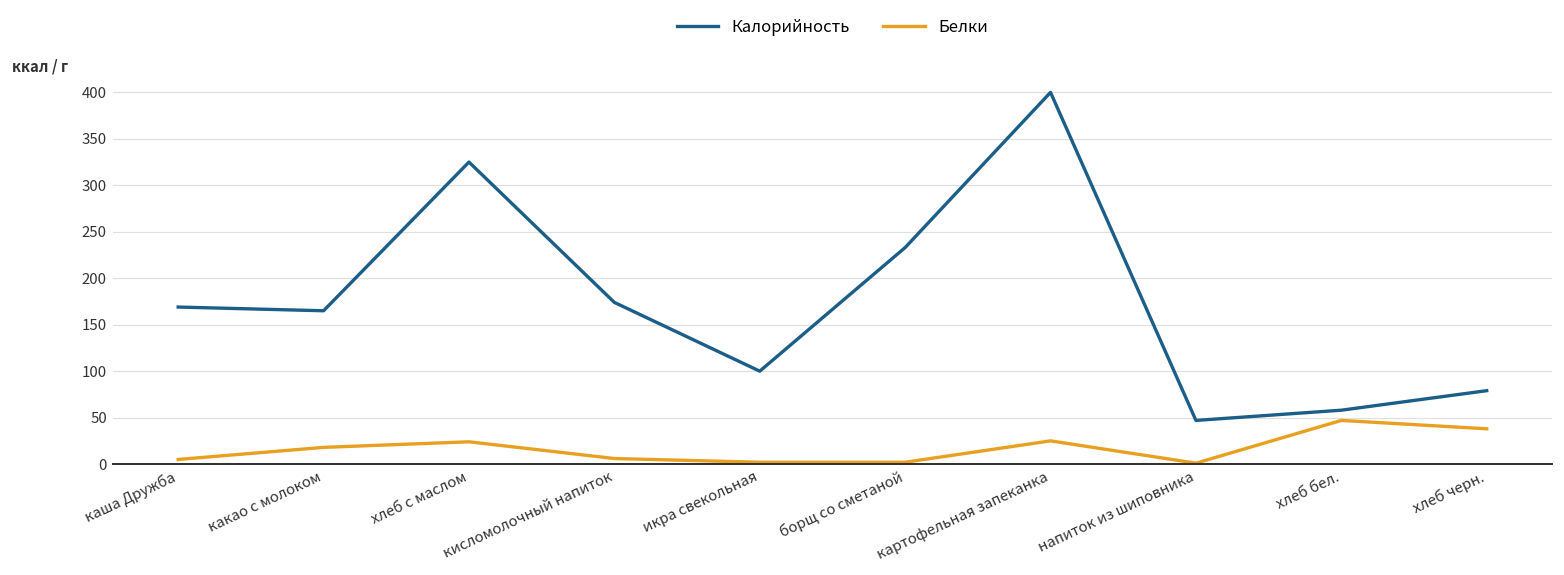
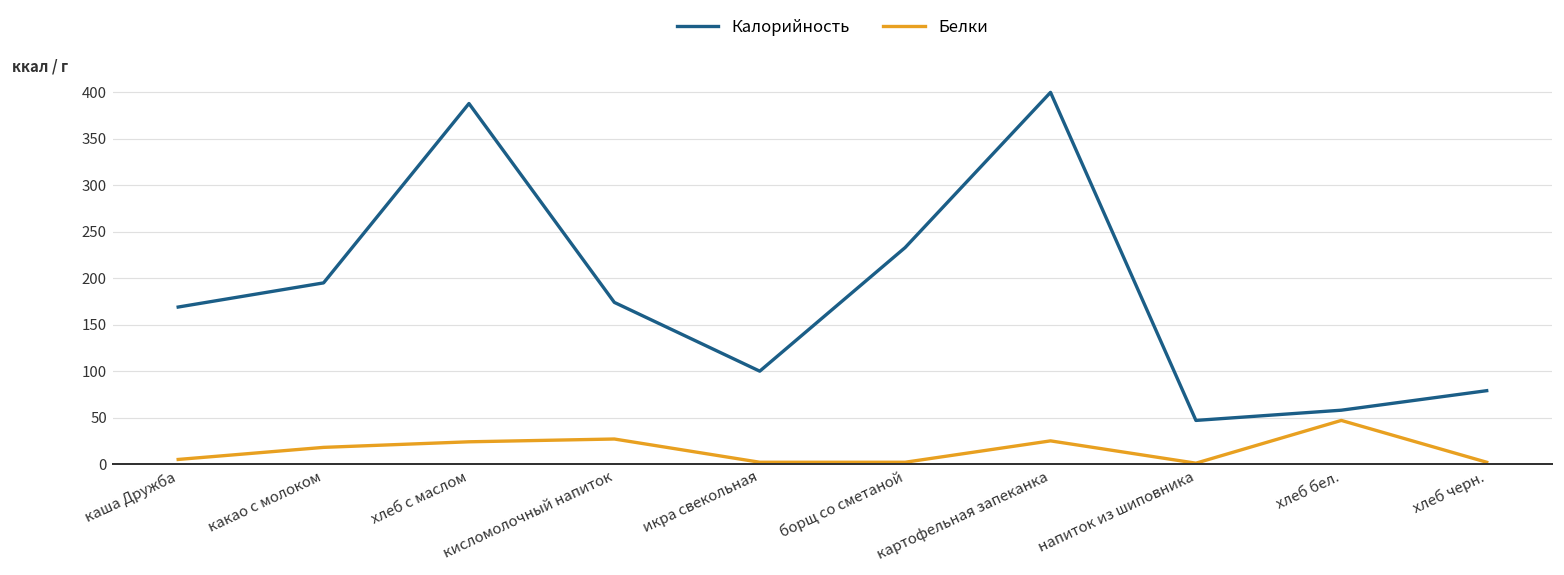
Калорийность, какао с молоком: 170 -> 200
Калорийность, хлеб с маслом: 330 -> 390
Белки, кисломолочный напиток: 10 -> 30
Белки, хлеб черн.: 40 -> 0
